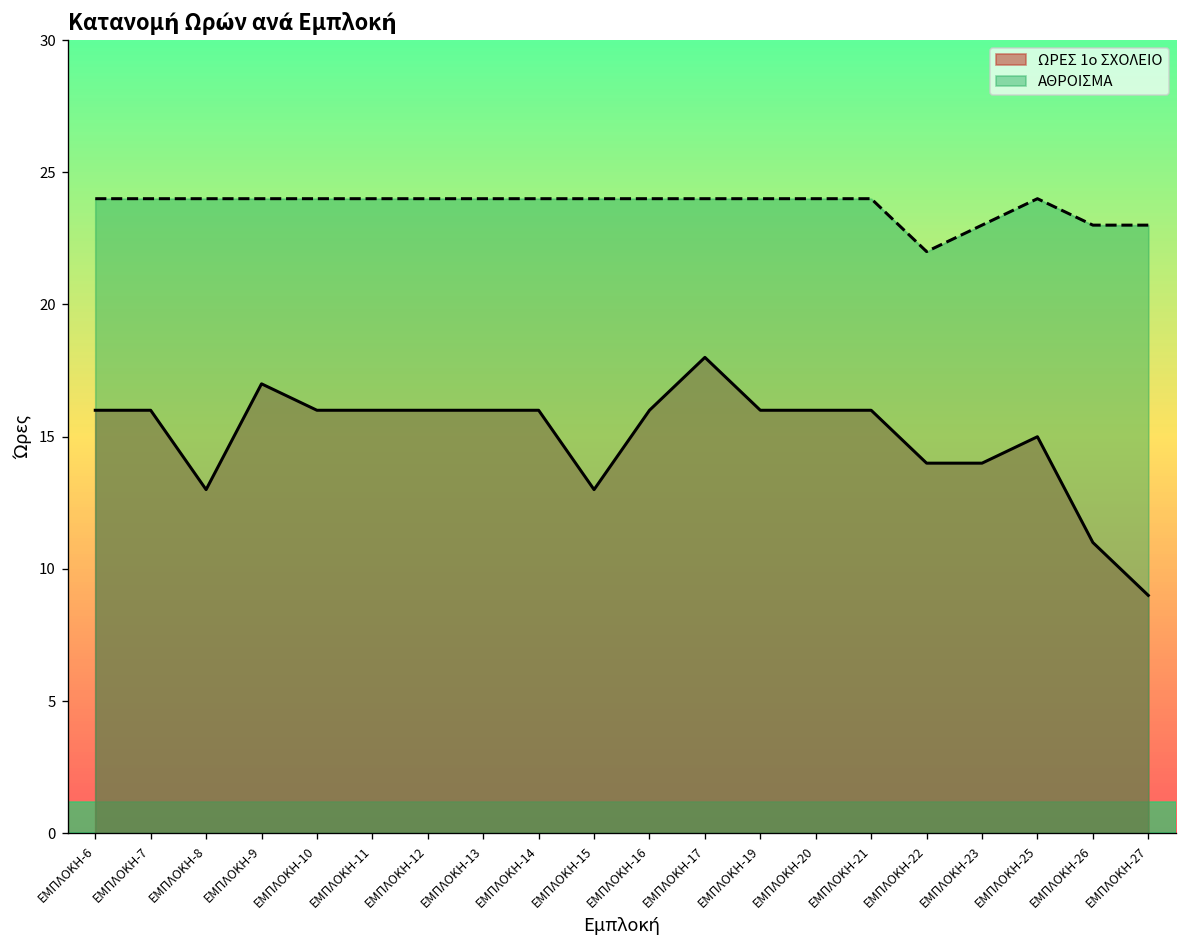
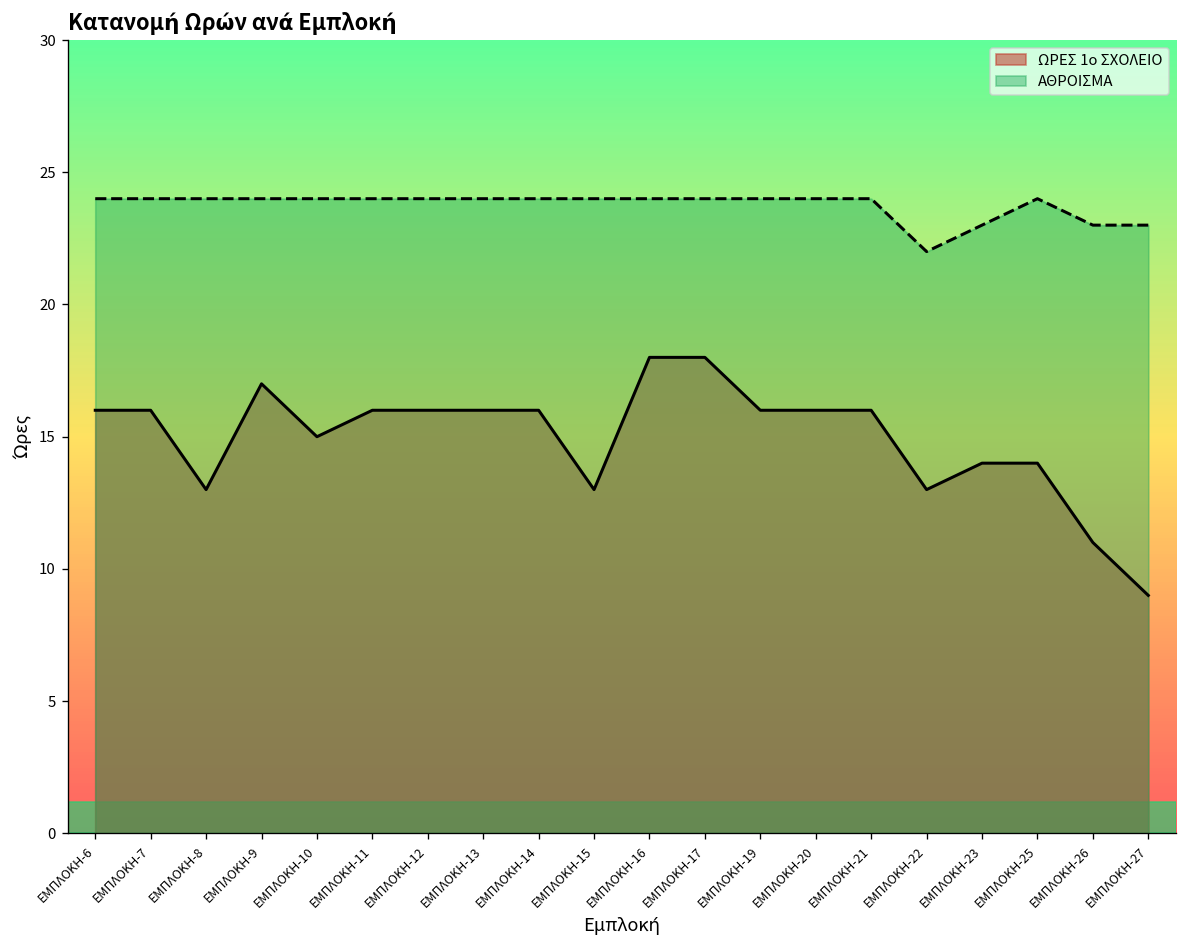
ΩΡΕΣ 1ο ΣΧΟΛΕΙΟ, ΕΜΠΛΟΚΗ-10: 16 -> 15
ΩΡΕΣ 1ο ΣΧΟΛΕΙΟ, ΕΜΠΛΟΚΗ-16: 16 -> 18
ΩΡΕΣ 1ο ΣΧΟΛΕΙΟ, ΕΜΠΛΟΚΗ-22: 14 -> 13
ΩΡΕΣ 1ο ΣΧΟΛΕΙΟ, ΕΜΠΛΟΚΗ-25: 15 -> 14
